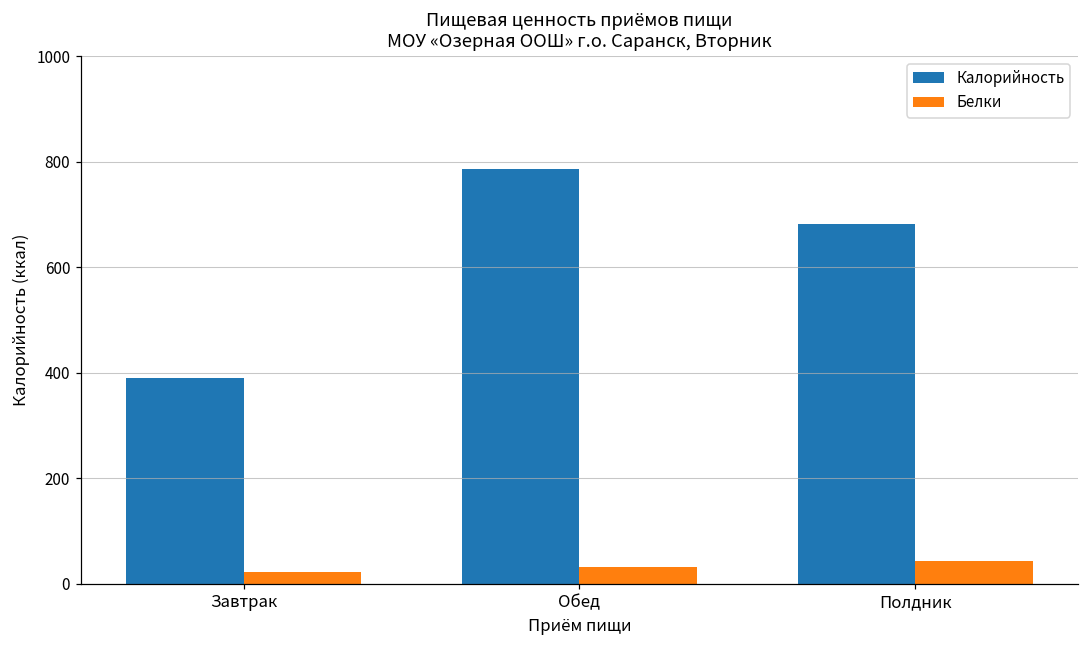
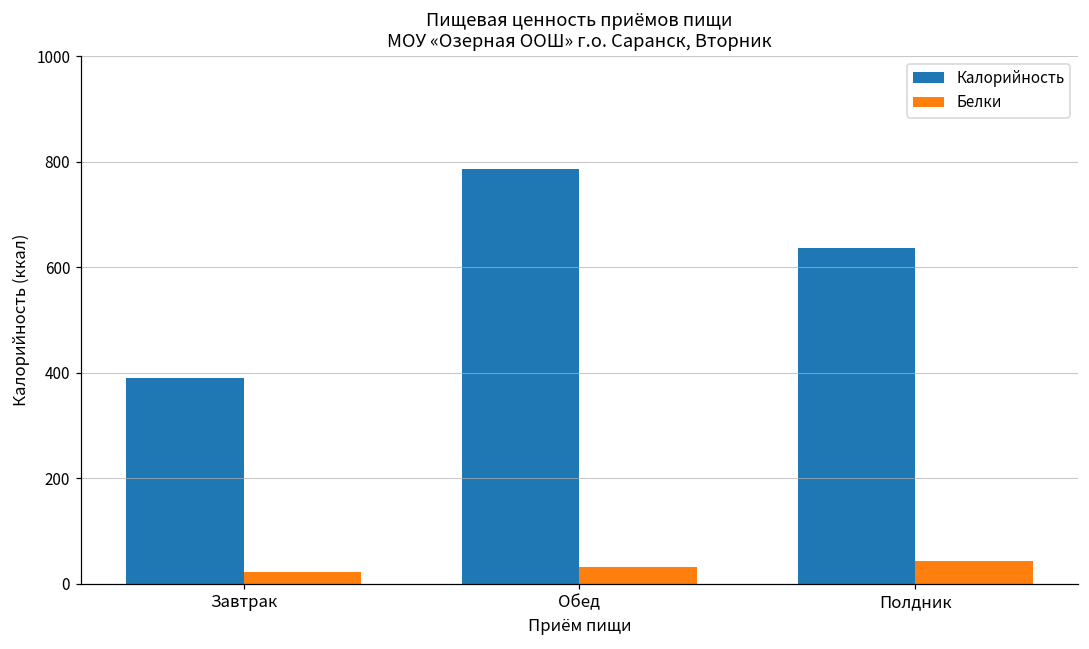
Калорийность, Полдник: 680 -> 640
